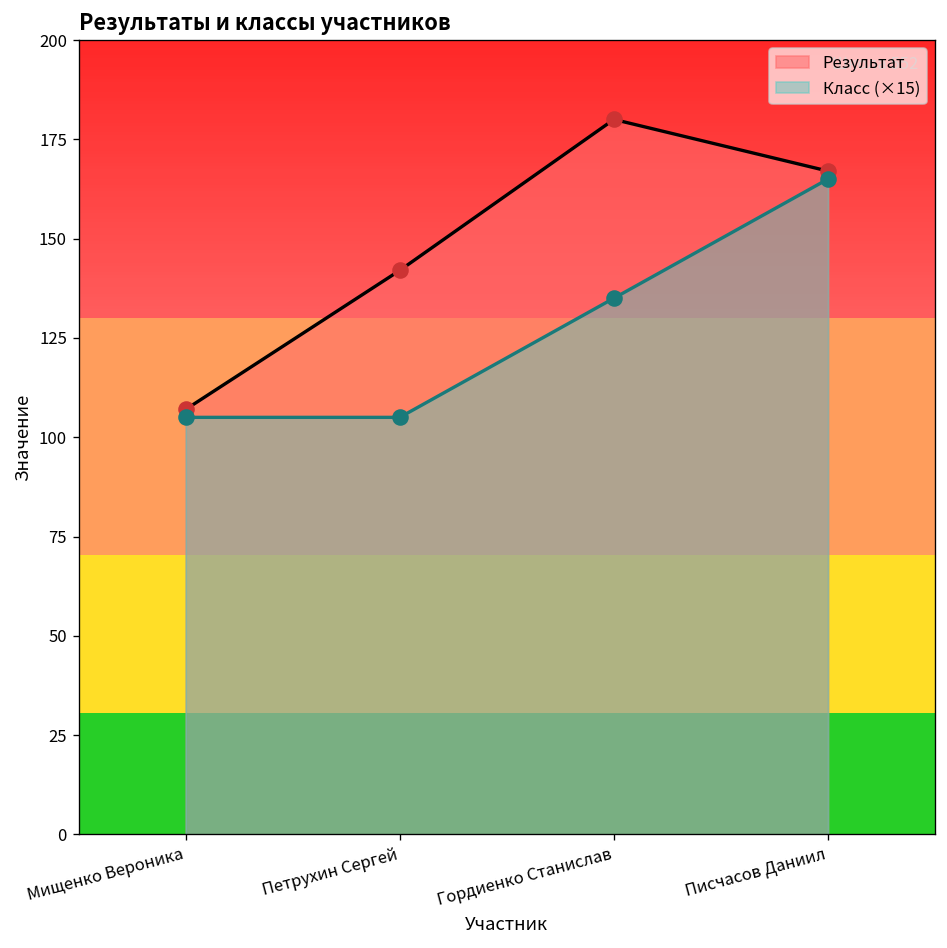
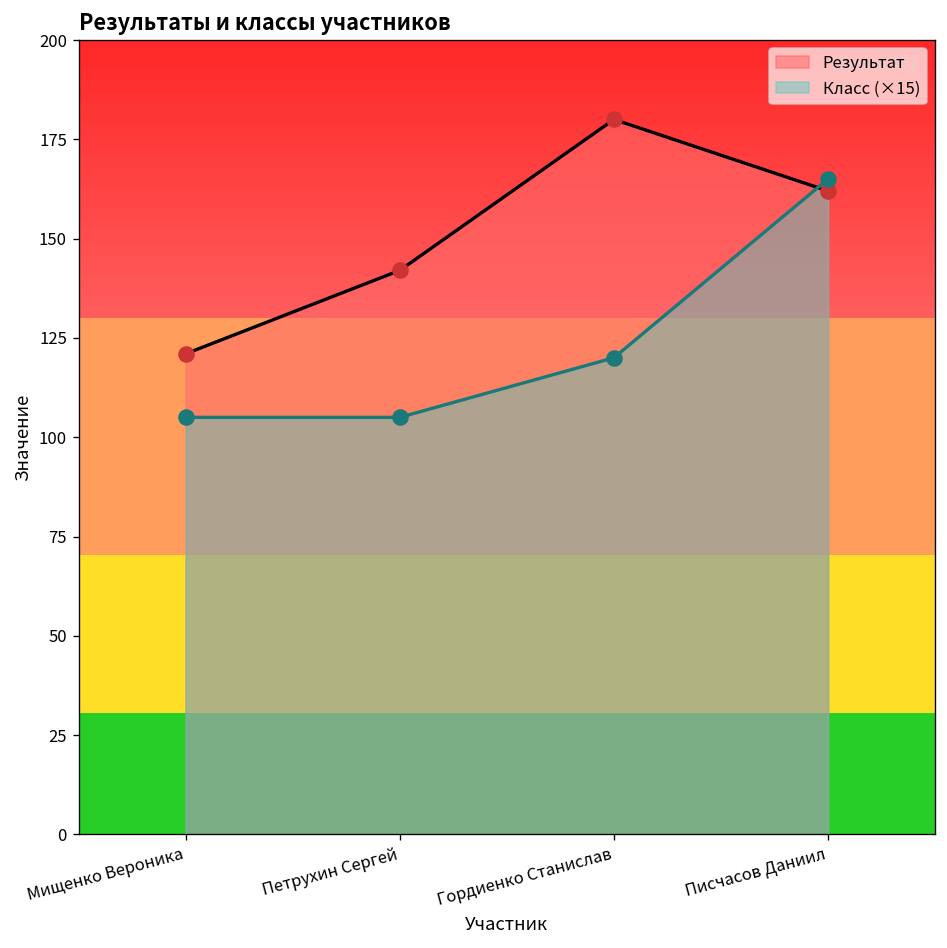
Результат, Мищенко Вероника: 107 -> 121
Класс (×15), Гордиенко Станислав: 135 -> 120
Результат, Писчасов Даниил: 167 -> 162
